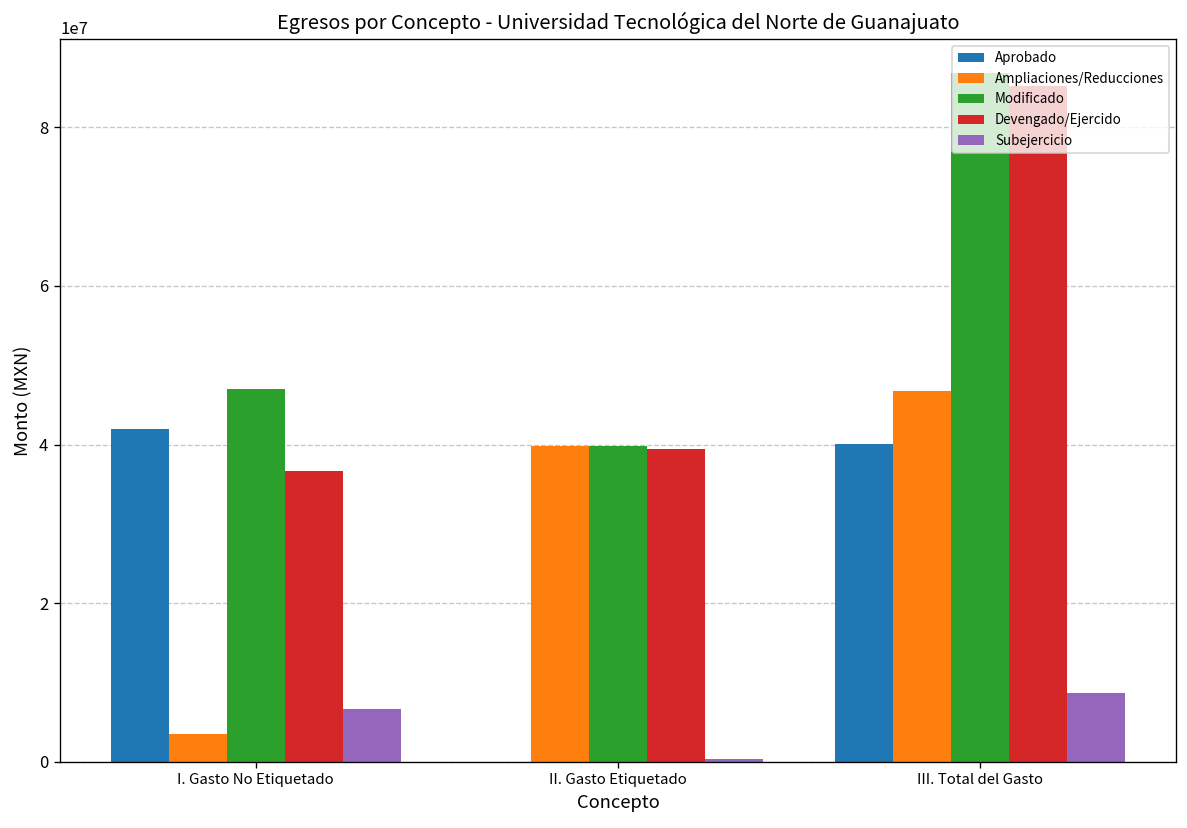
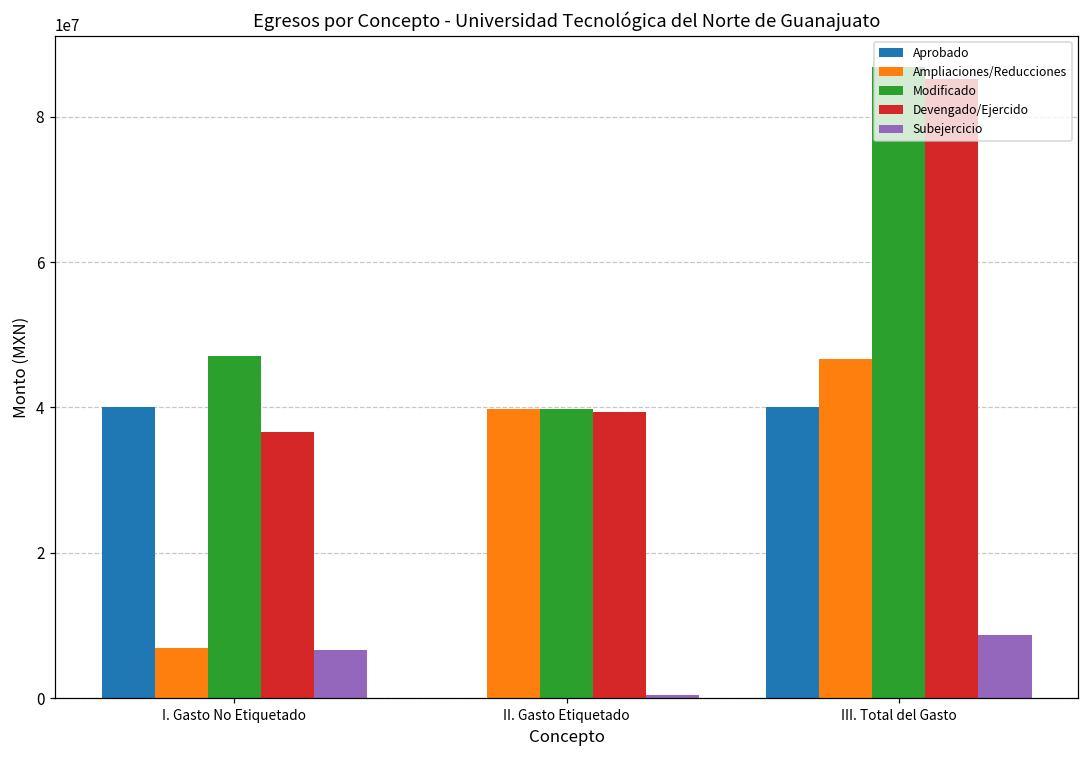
Aprobado, I. Gasto No Etiquetado: 42000000 -> 40000000
Ampliaciones/Reducciones, I. Gasto No Etiquetado: 4000000 -> 7000000
